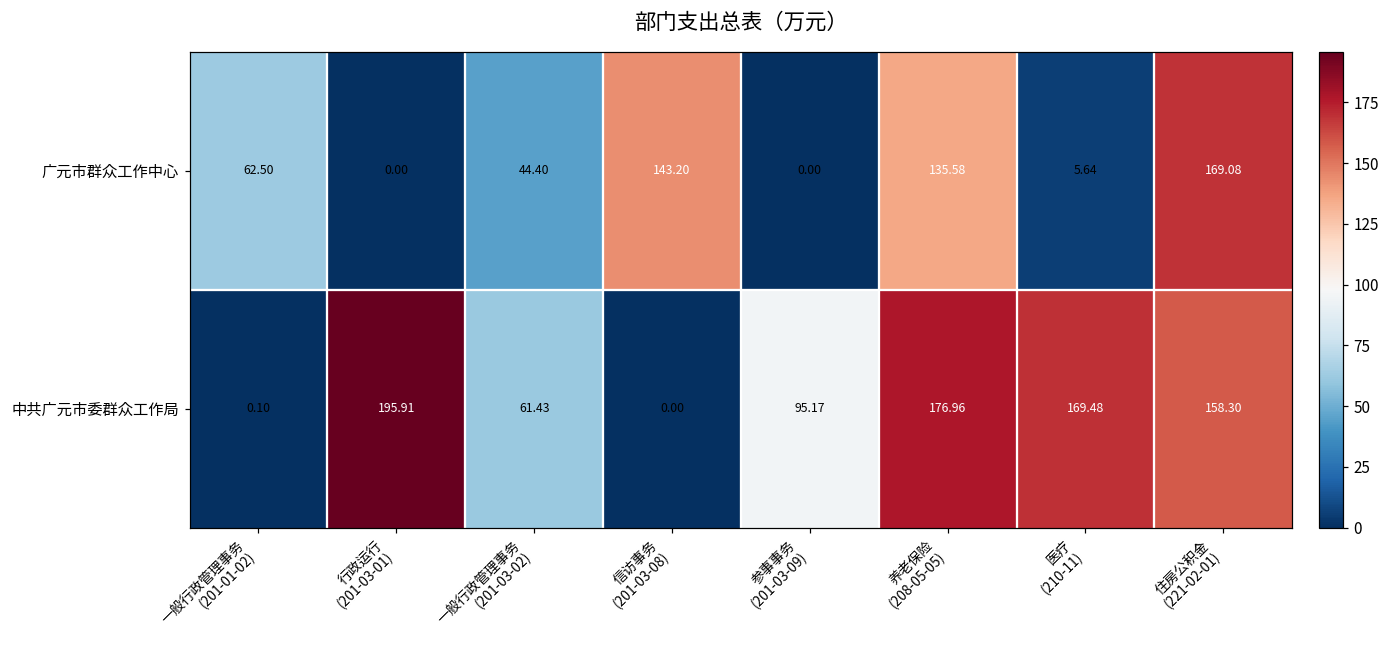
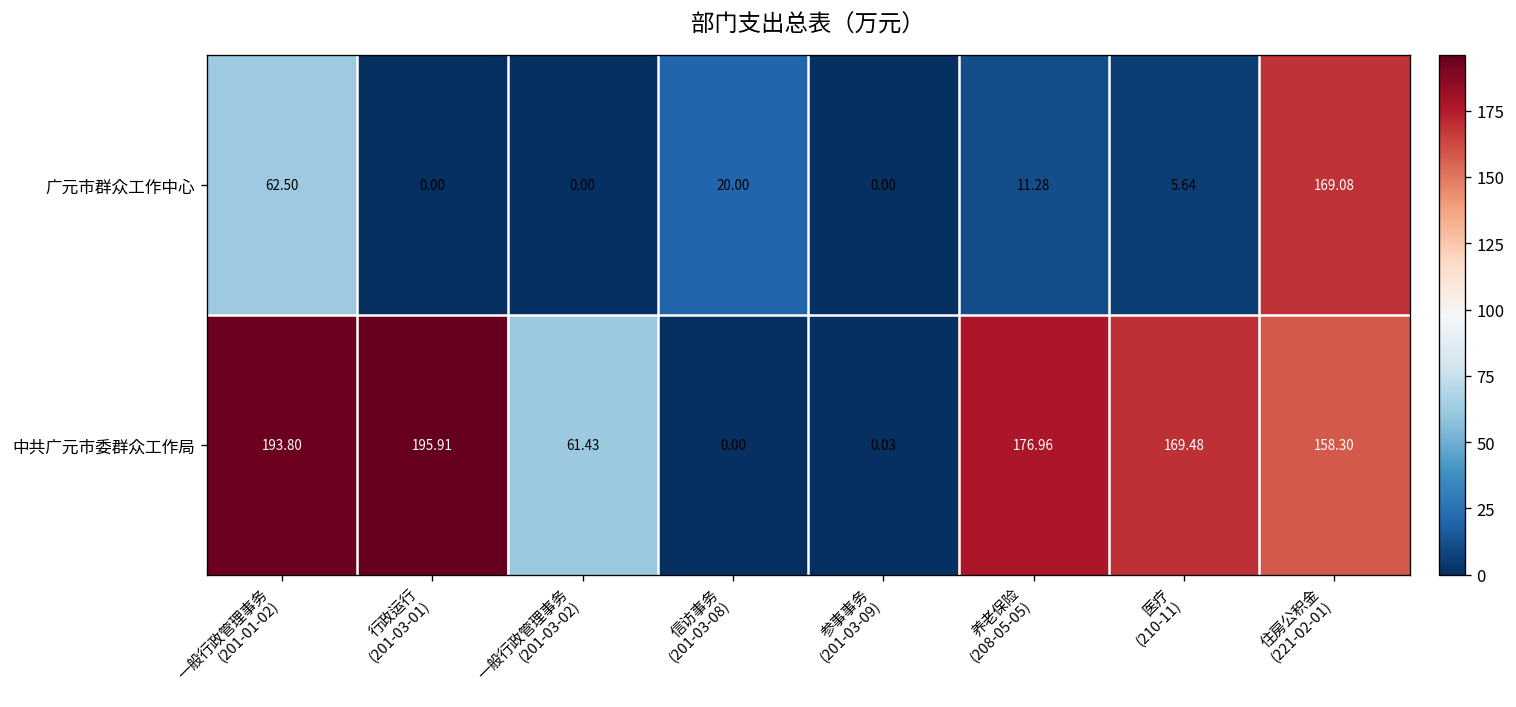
广元市群众工作中心, 一般行政管理事务 (201-03-02): 44.40 -> 0.00
广元市群众工作中心, 信访事务 (201-03-08): 143.20 -> 20.00
广元市群众工作中心, 养老保险 (208-05-05): 135.58 -> 11.28
中共广元市委群众工作局, 一般行政管理事务 (201-01-02): 0.10 -> 193.80
中共广元市委群众工作局, 参事事务 (201-03-09): 95.17 -> 0.03
